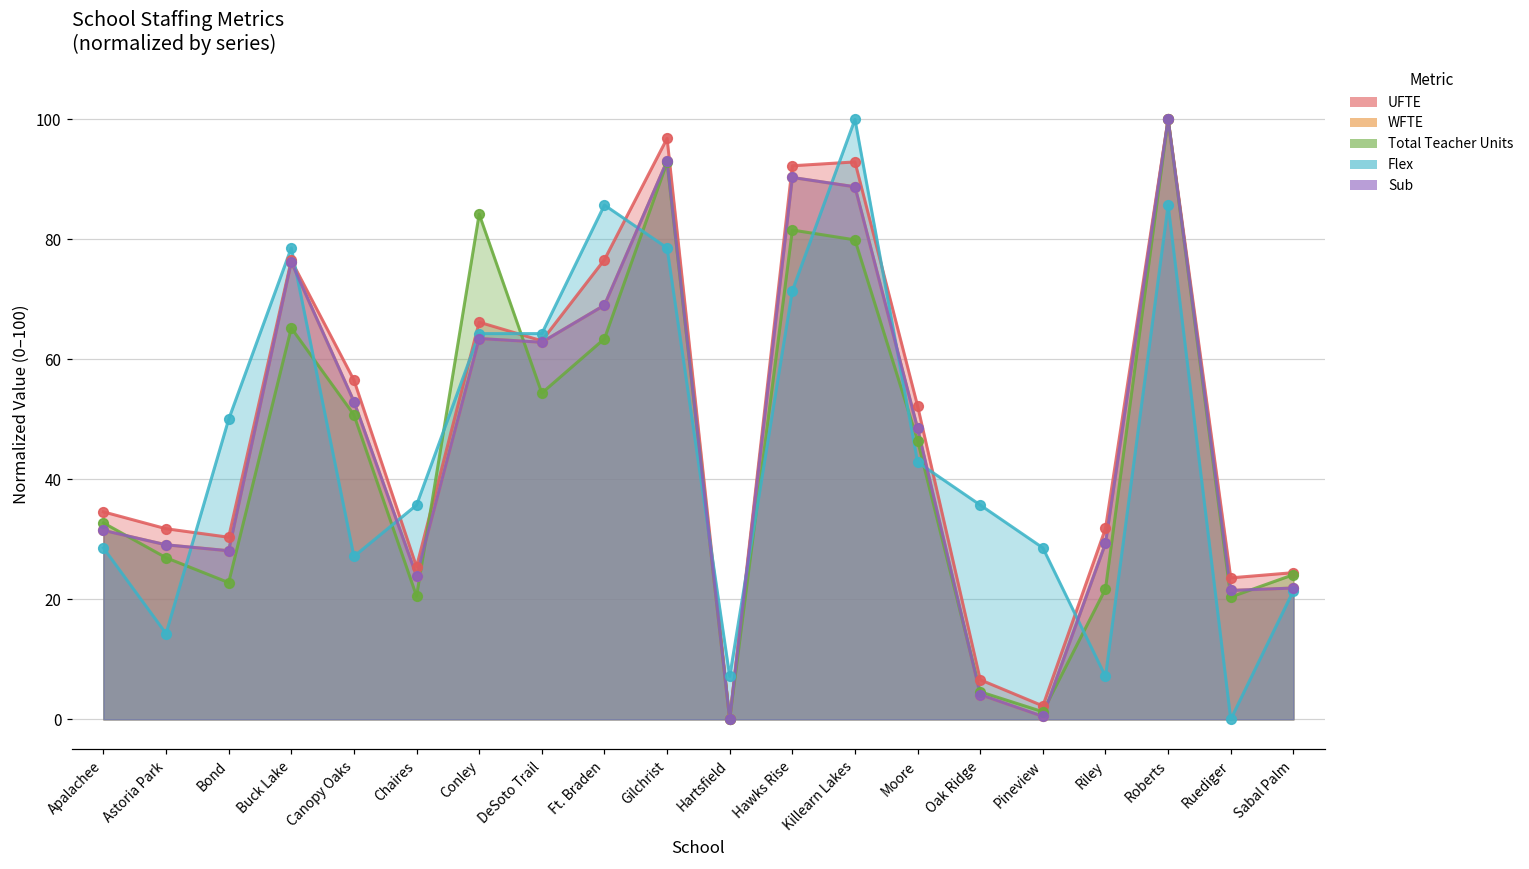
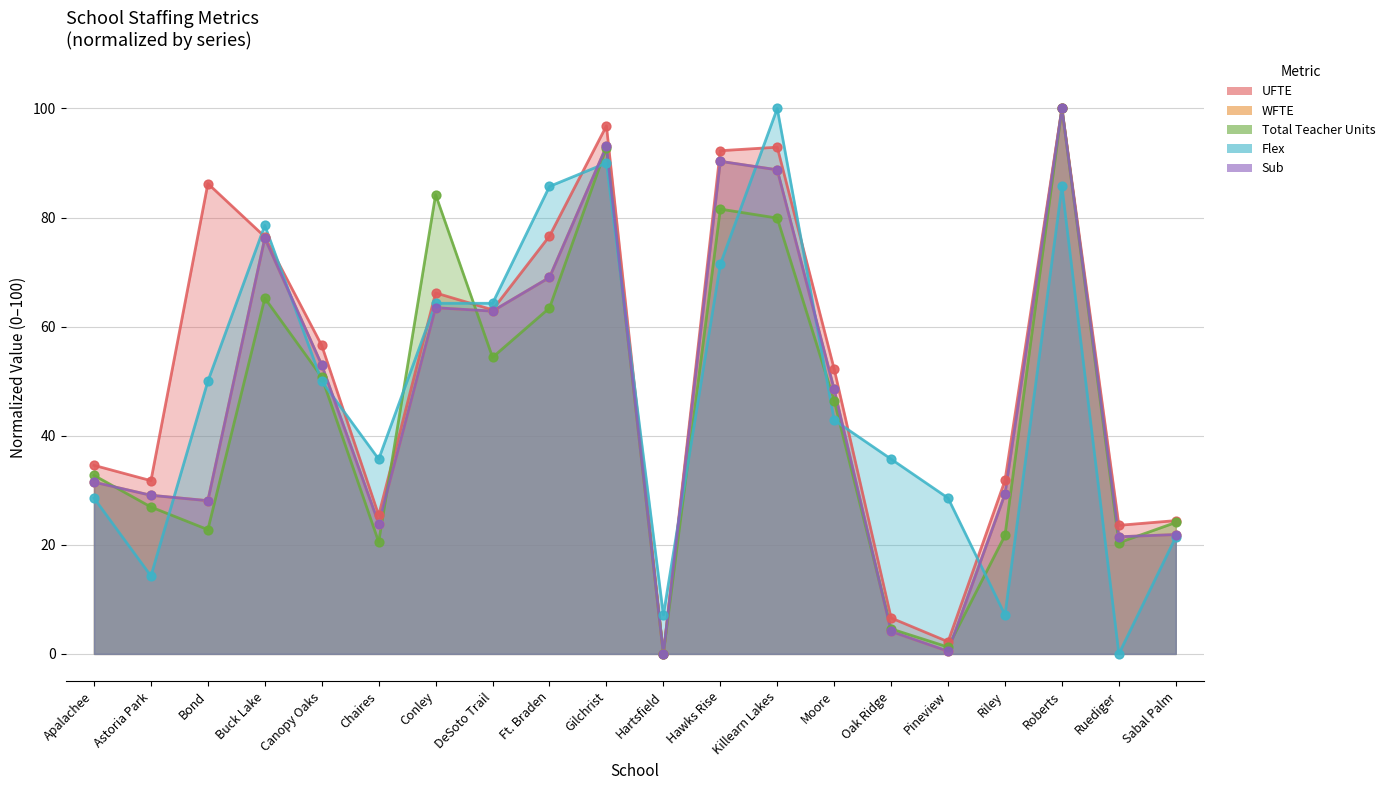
UFTE, Bond: 30 -> 86
Flex, Canopy Oaks: 27 -> 50
Flex, Gilchrist: 79 -> 90
